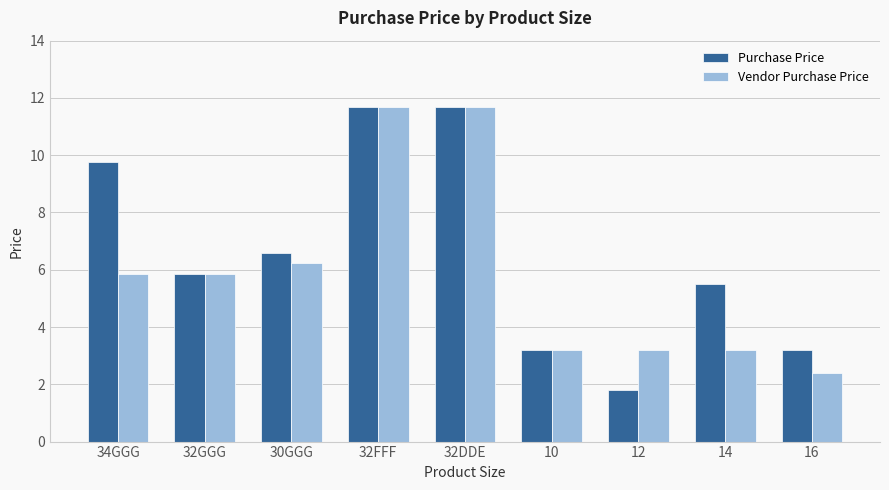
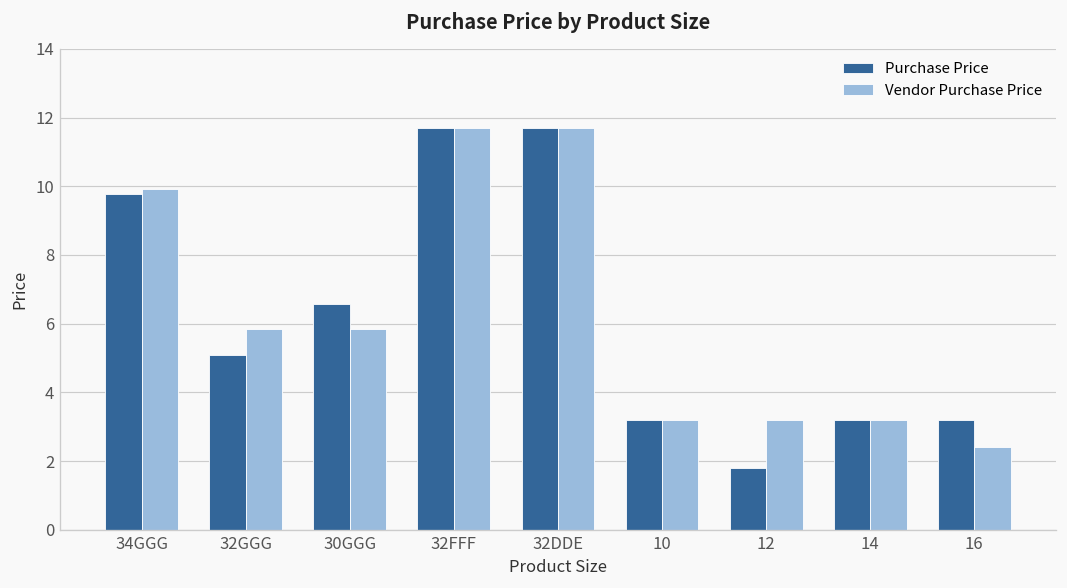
Vendor Purchase Price, 34GGG: 5.9 -> 9.9
Purchase Price, 32GGG: 5.9 -> 5.1
Vendor Purchase Price, 30GGG: 6.2 -> 5.9
Purchase Price, 14: 5.5 -> 3.2
